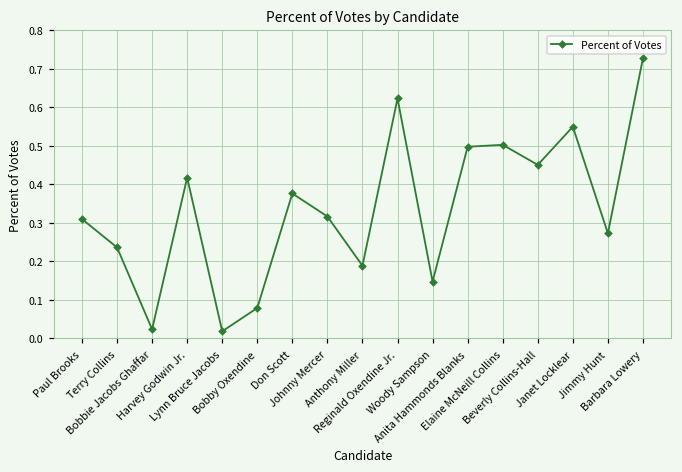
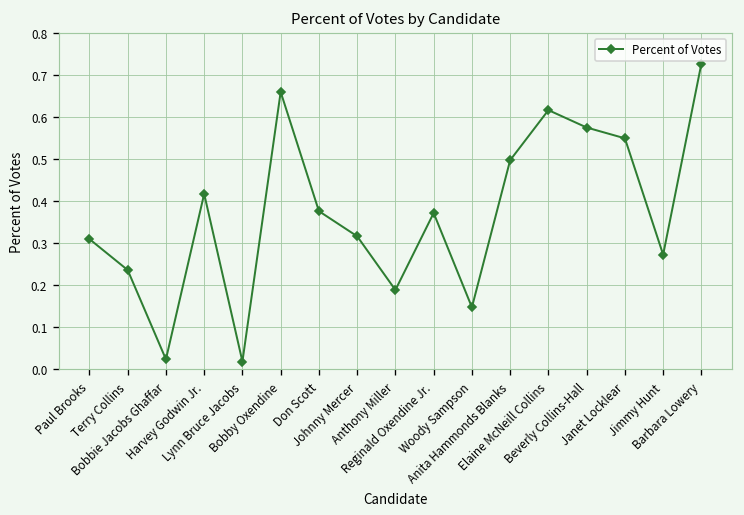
Bobby Oxendine: 0.08 -> 0.66
Reginald Oxendine Jr.: 0.62 -> 0.37
Elaine McNeill Collins: 0.50 -> 0.62
Beverly Collins-Hall: 0.45 -> 0.58
